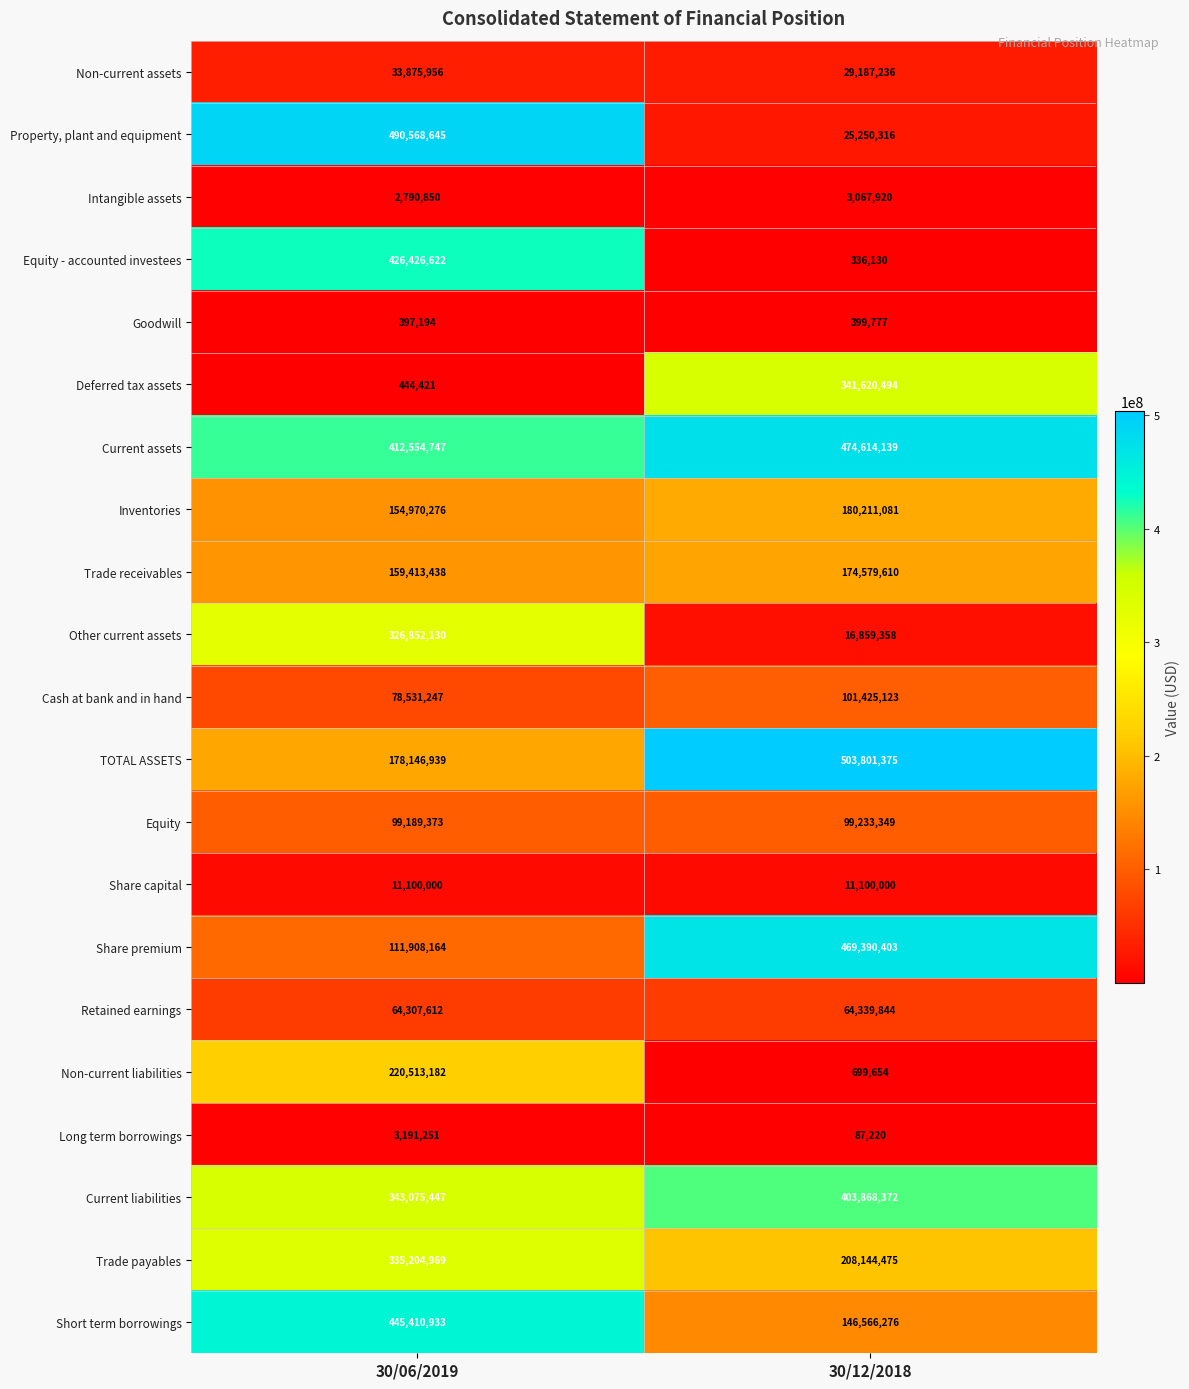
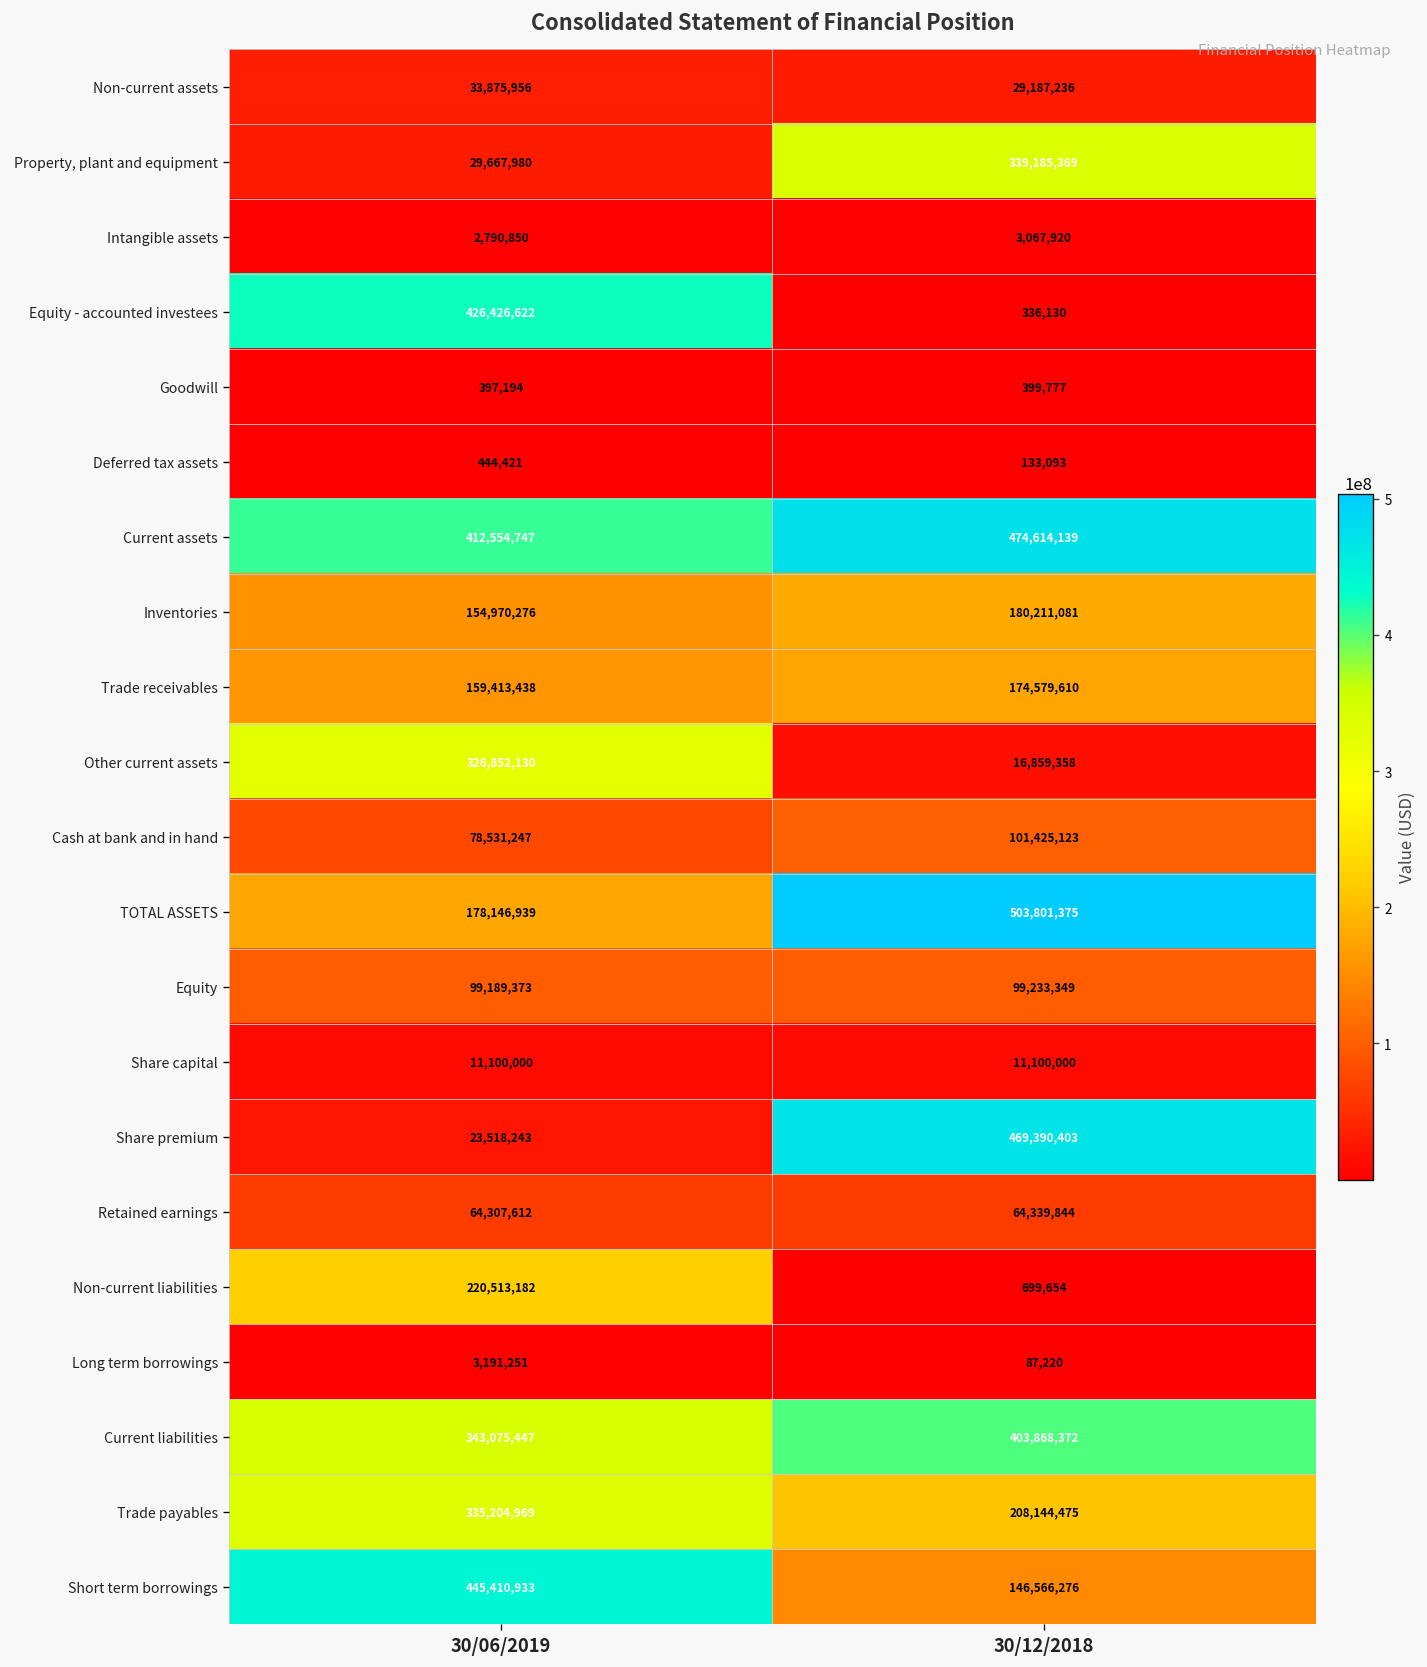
Property, plant and equipment, 30/06/2019: 490,568,645 -> 29,667,980
Property, plant and equipment, 30/12/2018: 25,250,316 -> 339,185,369
Deferred tax assets, 30/12/2018: 341,620,494 -> 133,093
Share premium, 30/06/2019: 111,908,164 -> 23,518,243
